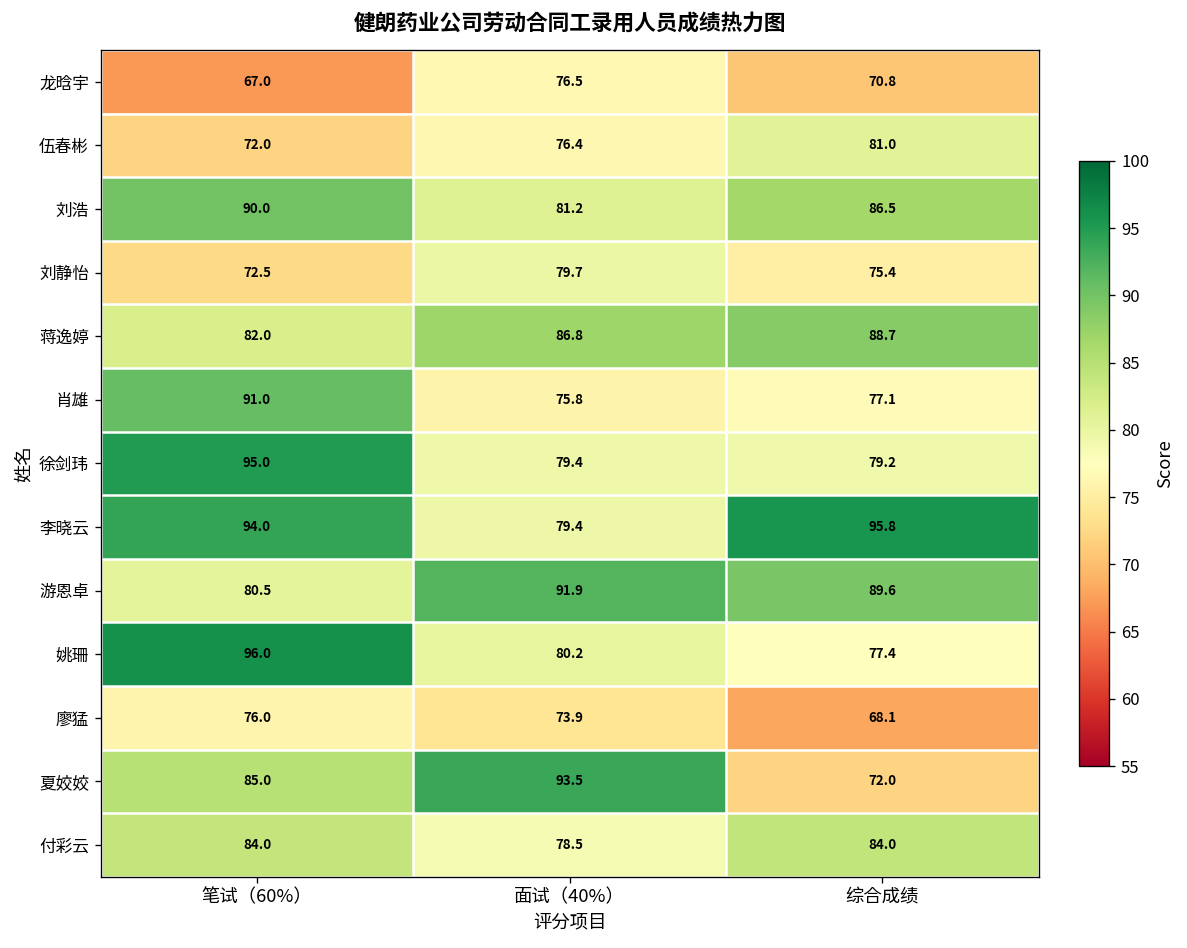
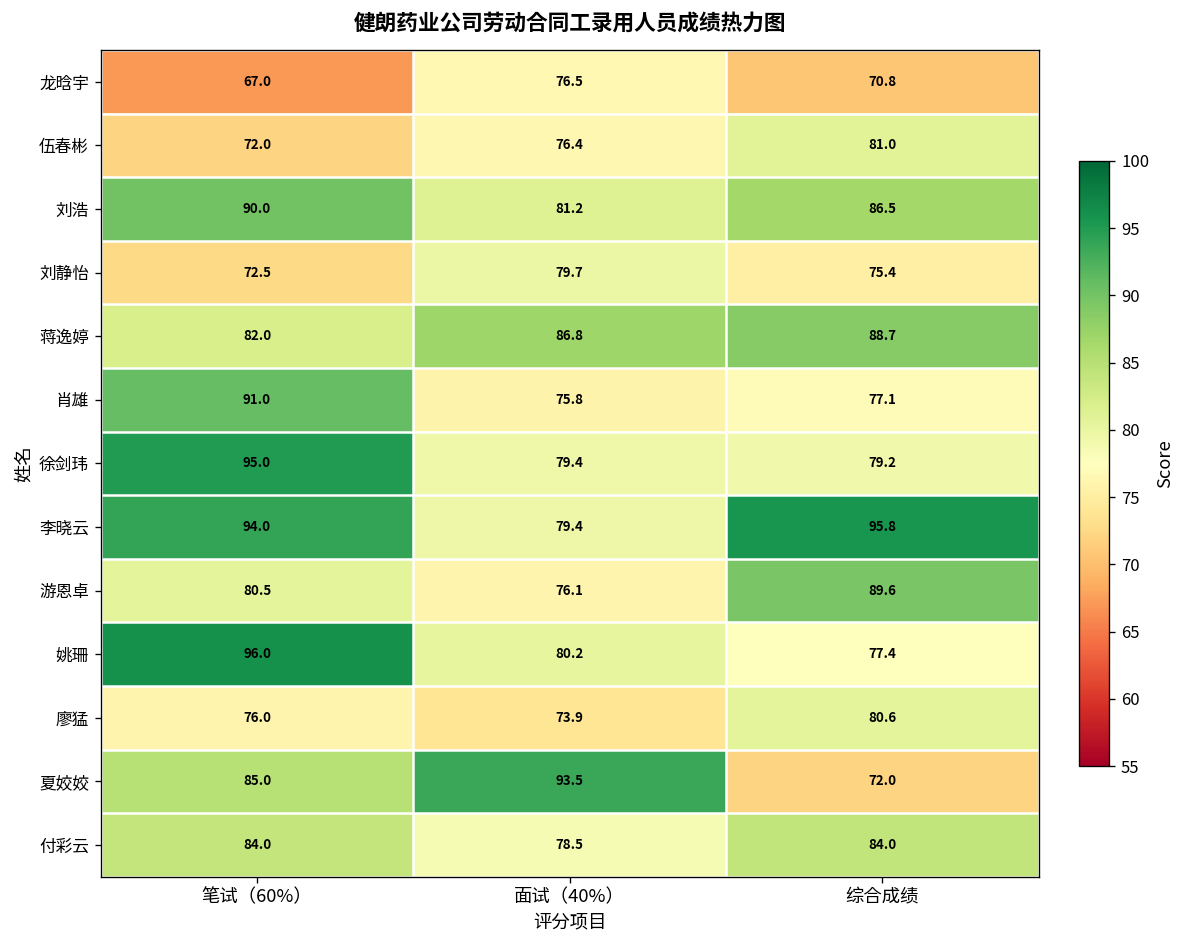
游恩卓, 面试（40%）: 91.9 -> 76.1
廖猛, 综合成绩: 68.1 -> 80.6
